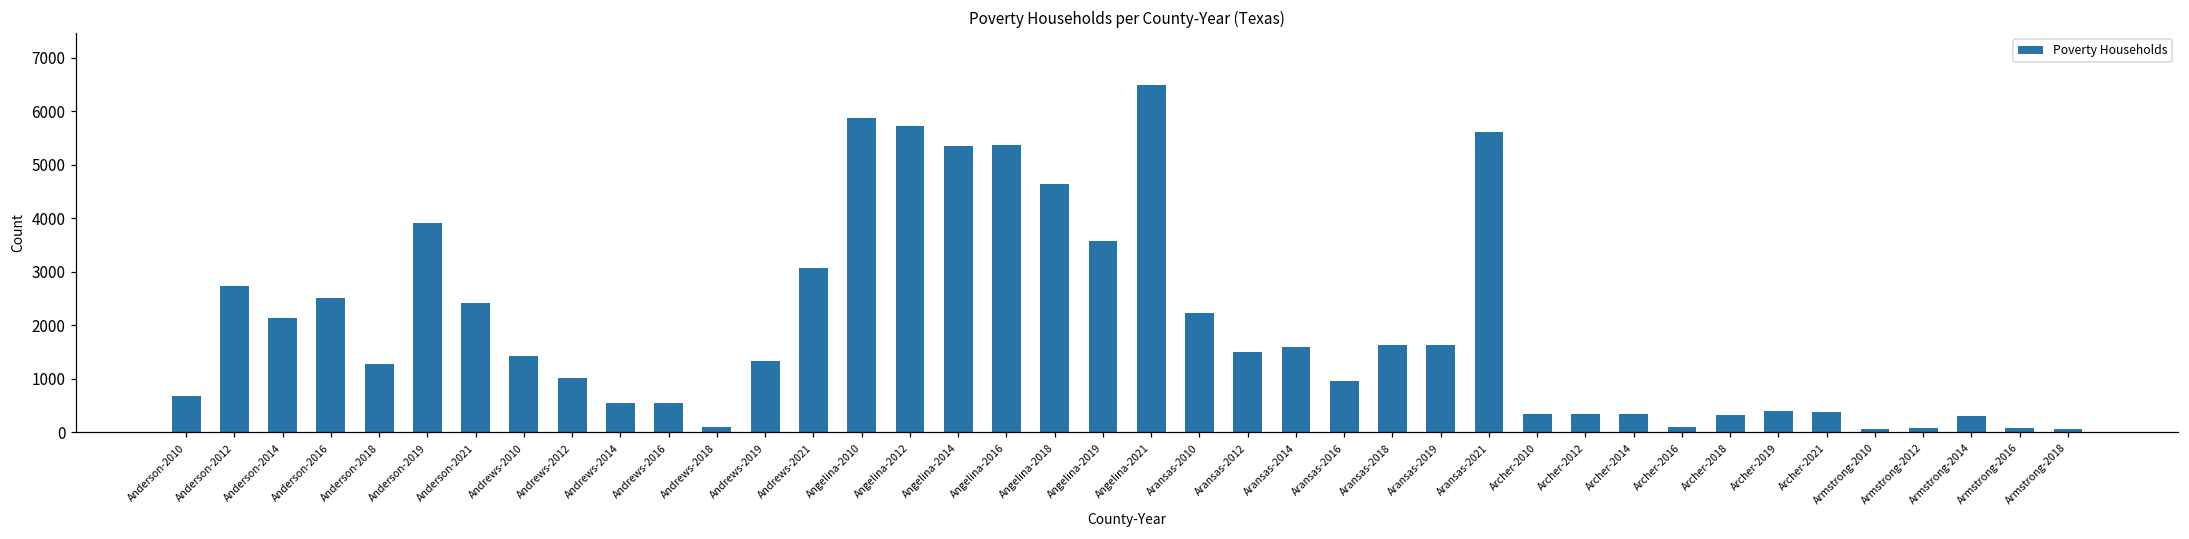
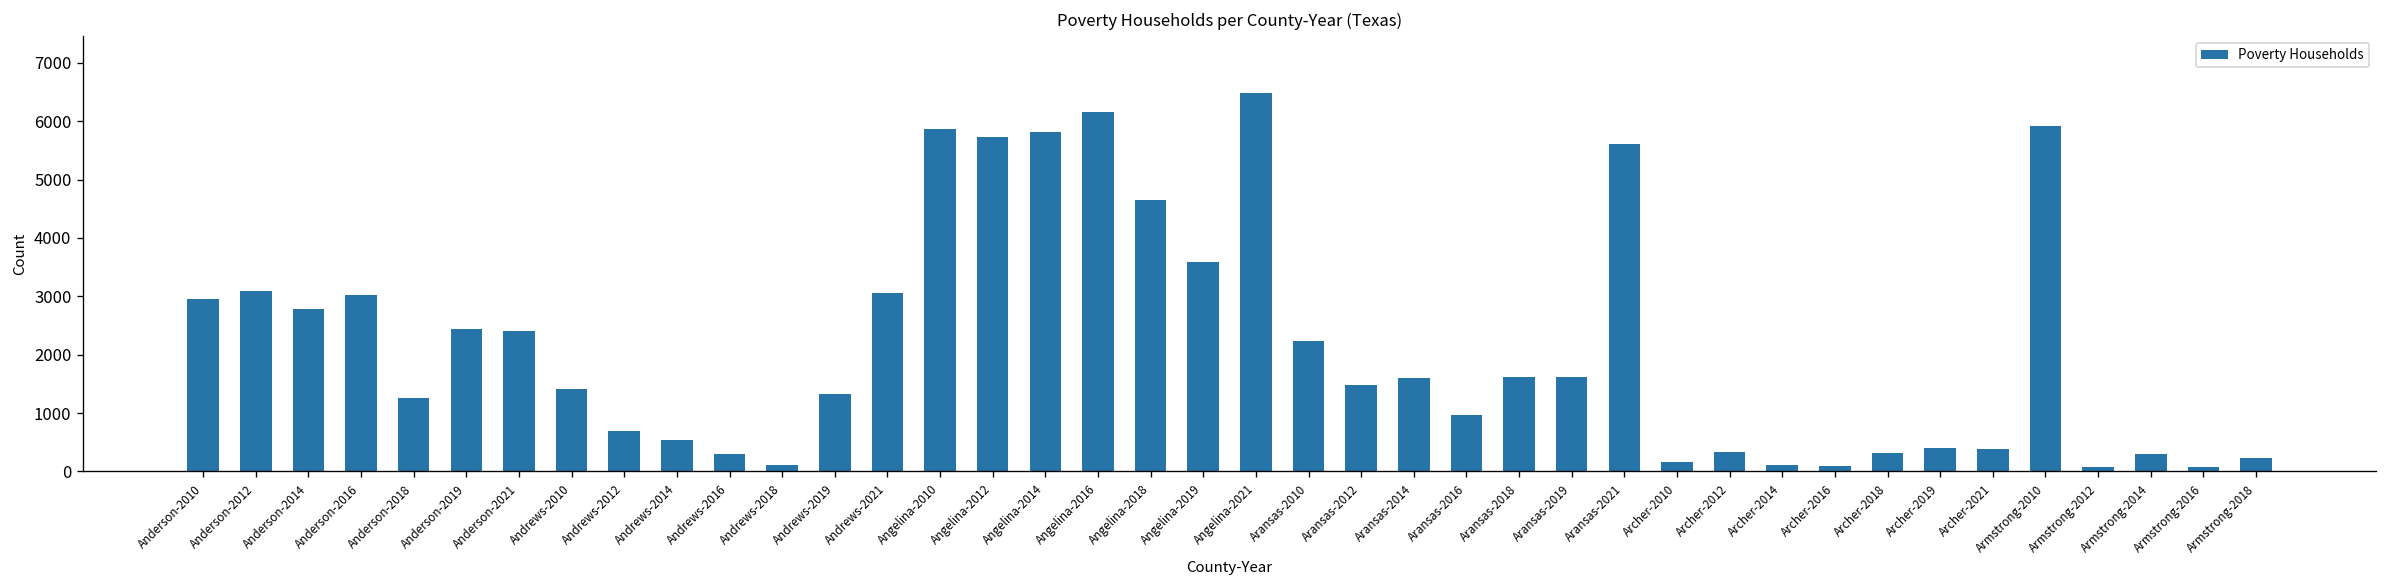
Anderson-2010: 700 -> 2900
Anderson-2012: 2700 -> 3100
Anderson-2014: 2100 -> 2800
Anderson-2016: 2500 -> 3000
Anderson-2019: 3900 -> 2400
Andrews-2012: 1000 -> 700
Andrews-2016: 600 -> 300
Angelina-2014: 5400 -> 5800
Angelina-2016: 5400 -> 6200
Archer-2010: 300 -> 200
Archer-2014: 300 -> 100
Armstrong-2010: 100 -> 5900
Armstrong-2018: 100 -> 200
